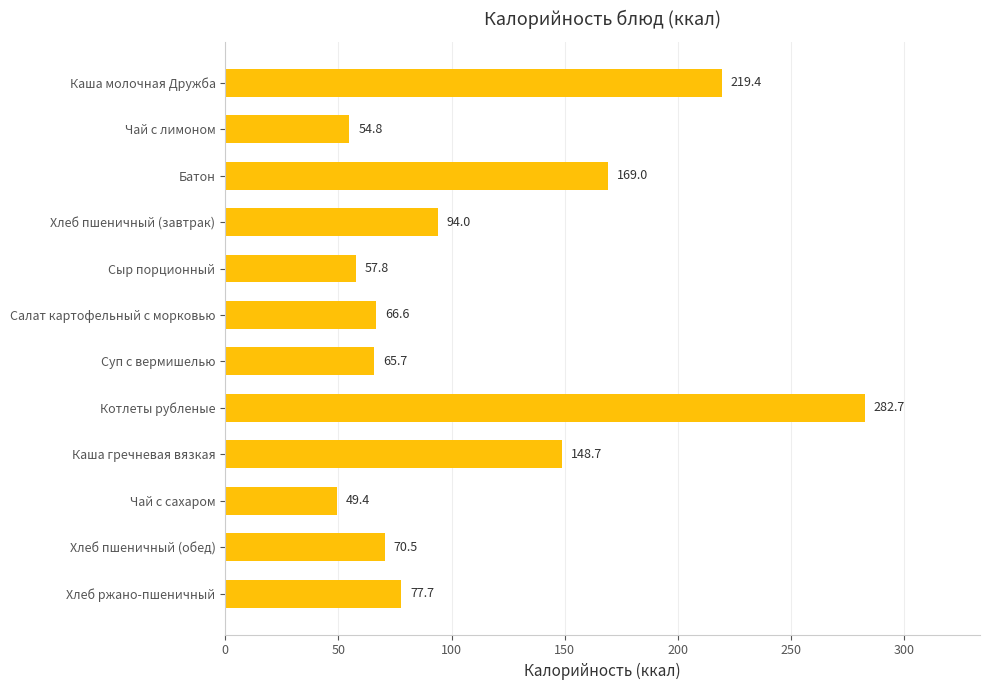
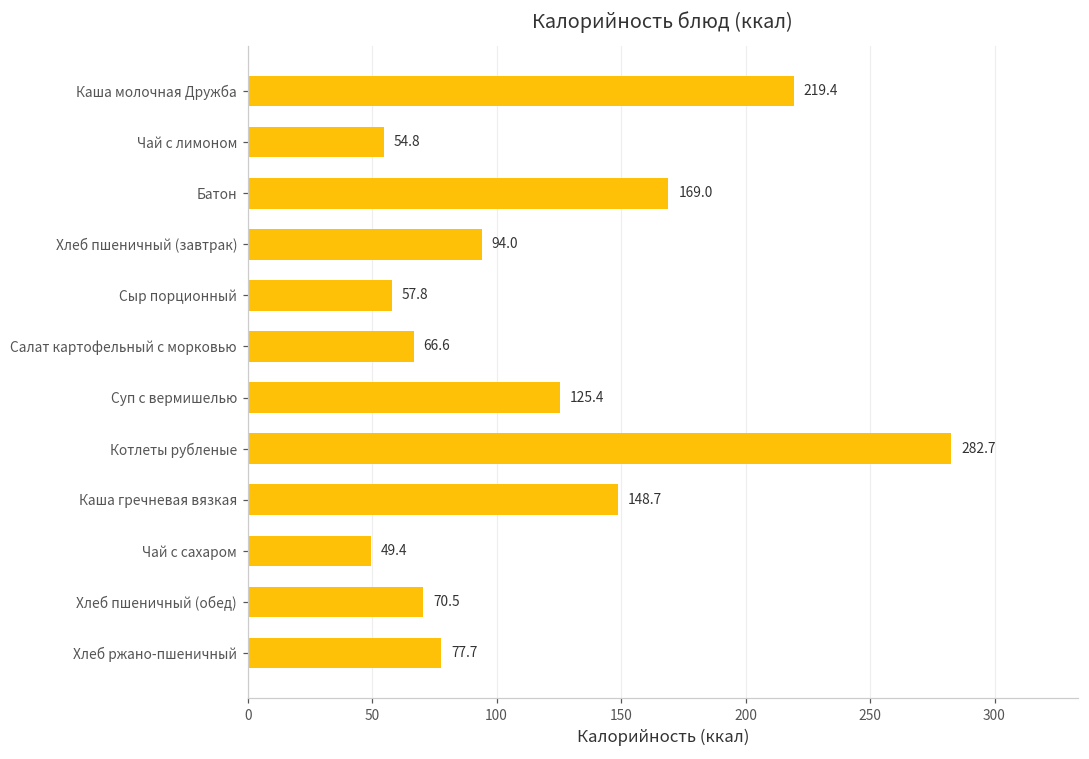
Суп с вермишелью: 65.7 -> 125.4
